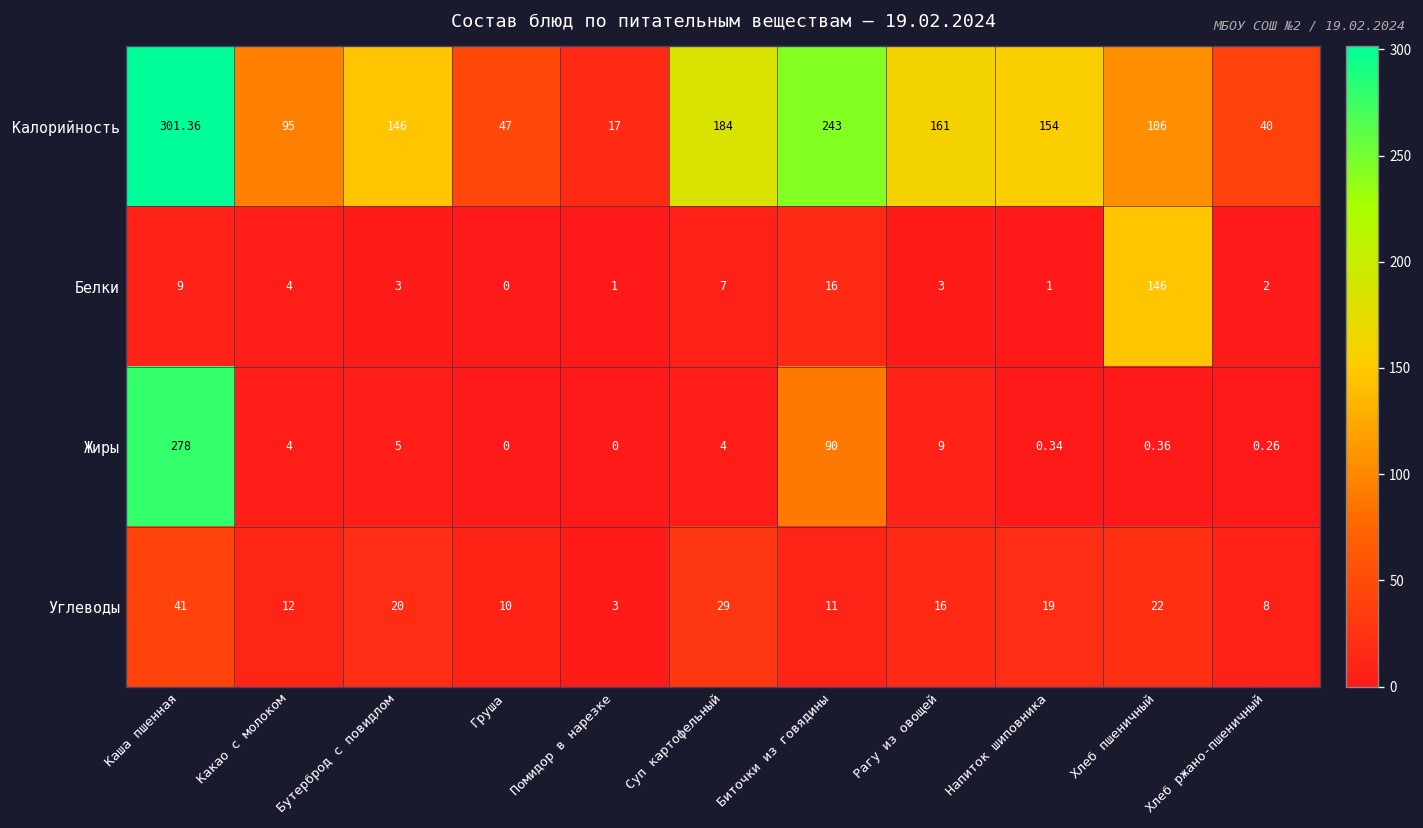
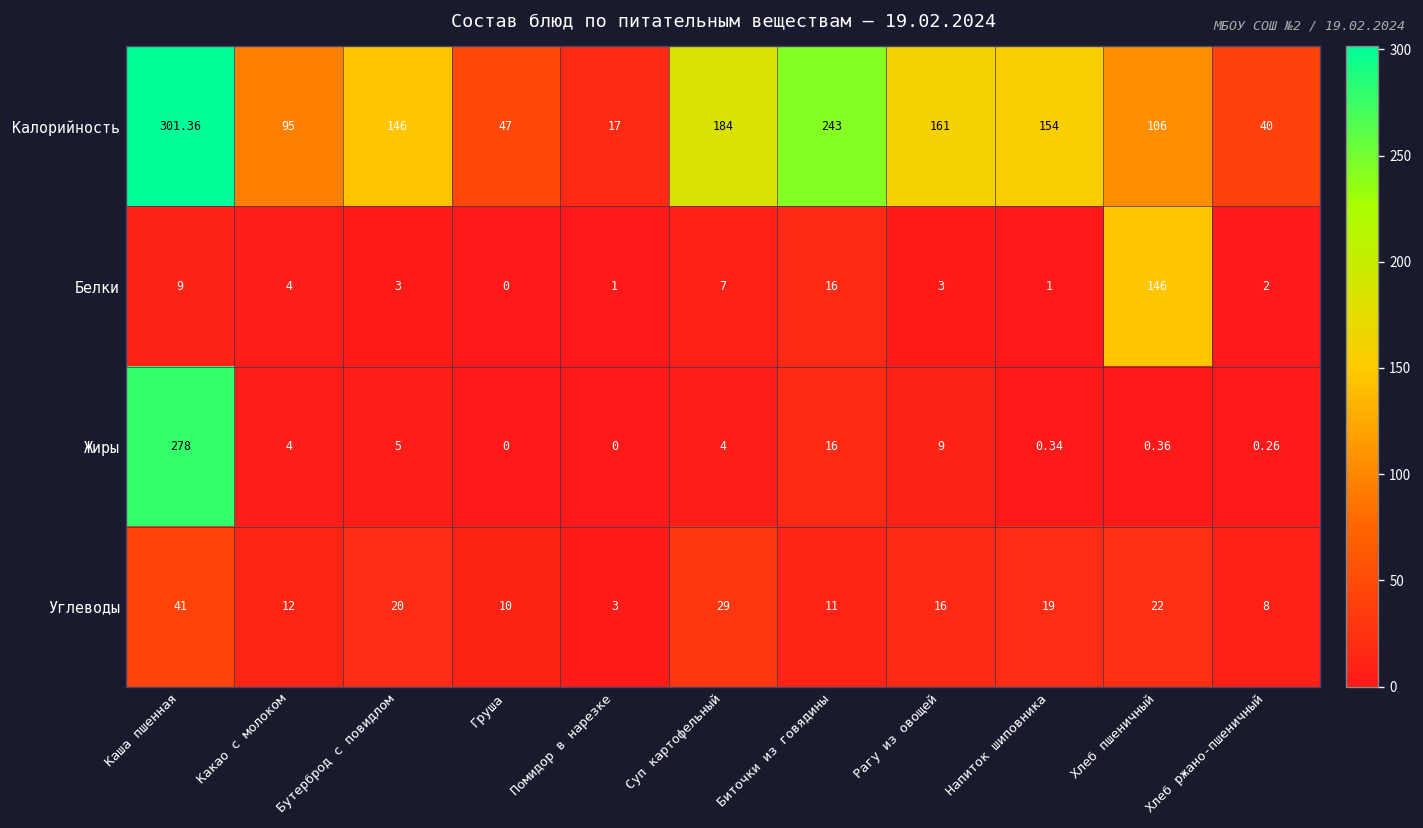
Жиры, Биточки из говядины: 90 -> 16
